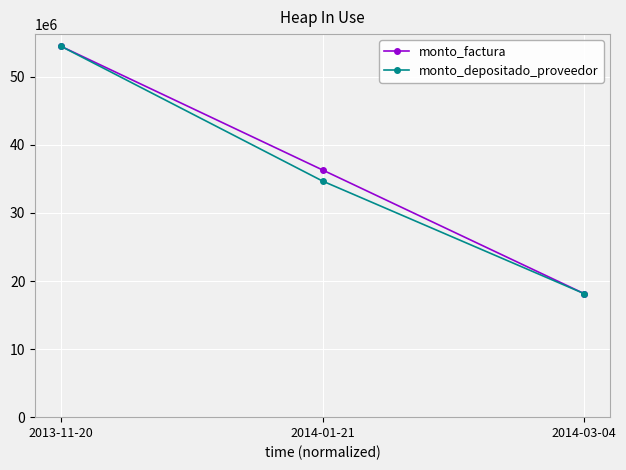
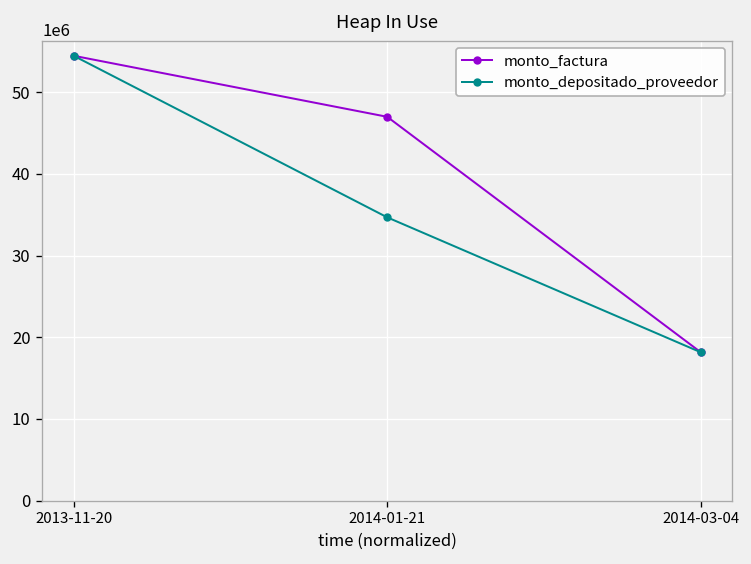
monto_factura, 2014-01-21: 36000000 -> 47000000
